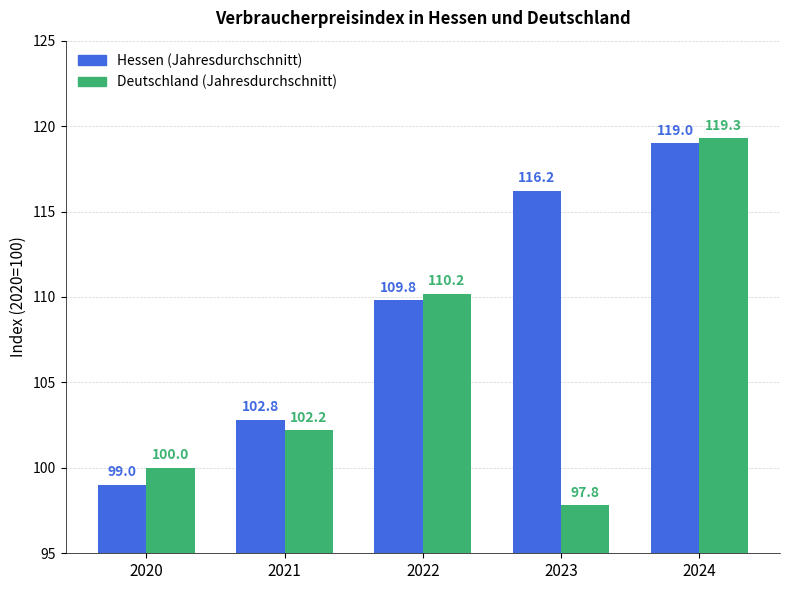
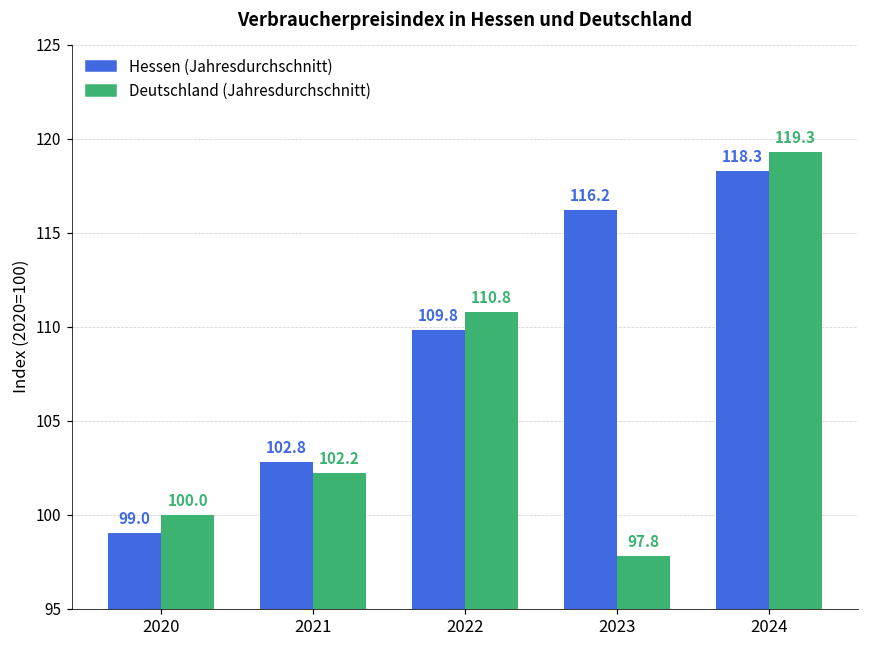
Deutschland (Jahresdurchschnitt), 2022: 110.2 -> 110.8
Hessen (Jahresdurchschnitt), 2024: 119.0 -> 118.3
